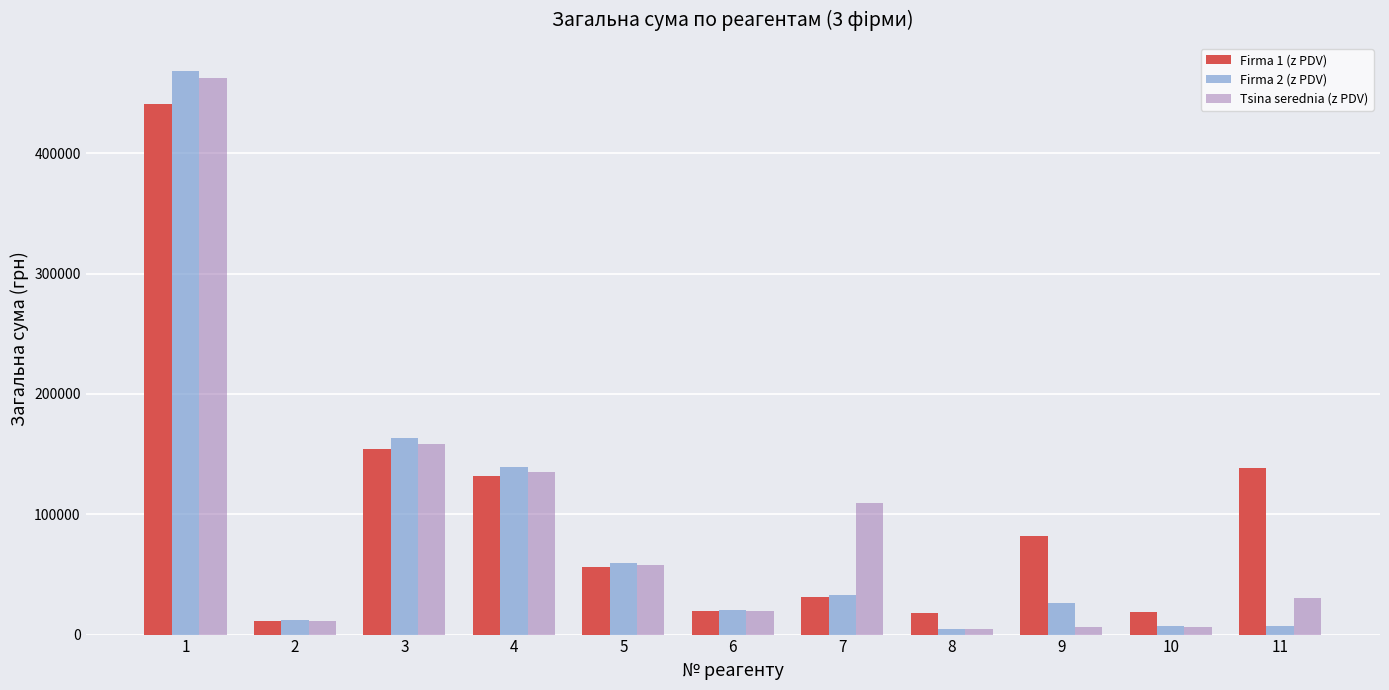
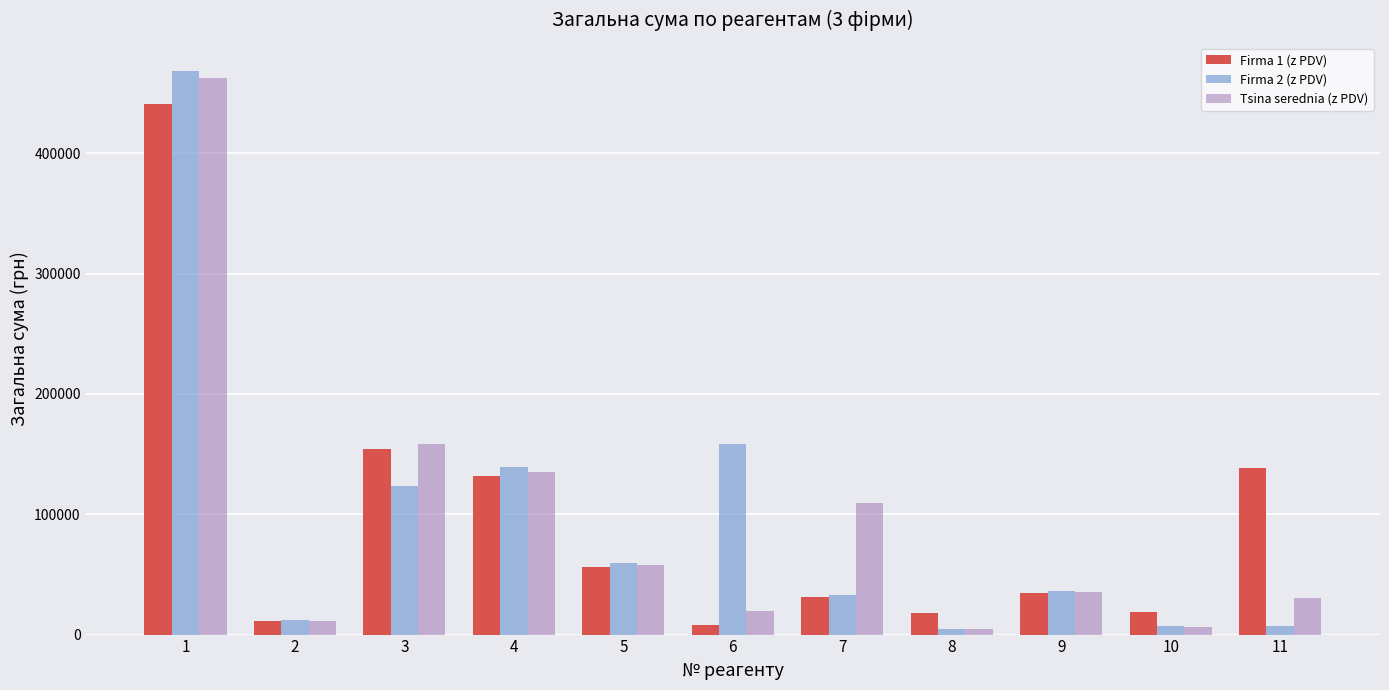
Firma 2 (z PDV), 3: 163000 -> 123000
Firma 1 (z PDV), 6: 19000 -> 8000
Firma 2 (z PDV), 6: 21000 -> 158000
Firma 1 (z PDV), 9: 82000 -> 34000
Firma 2 (z PDV), 9: 26000 -> 36000
Tsina serednia (z PDV), 9: 6000 -> 35000
